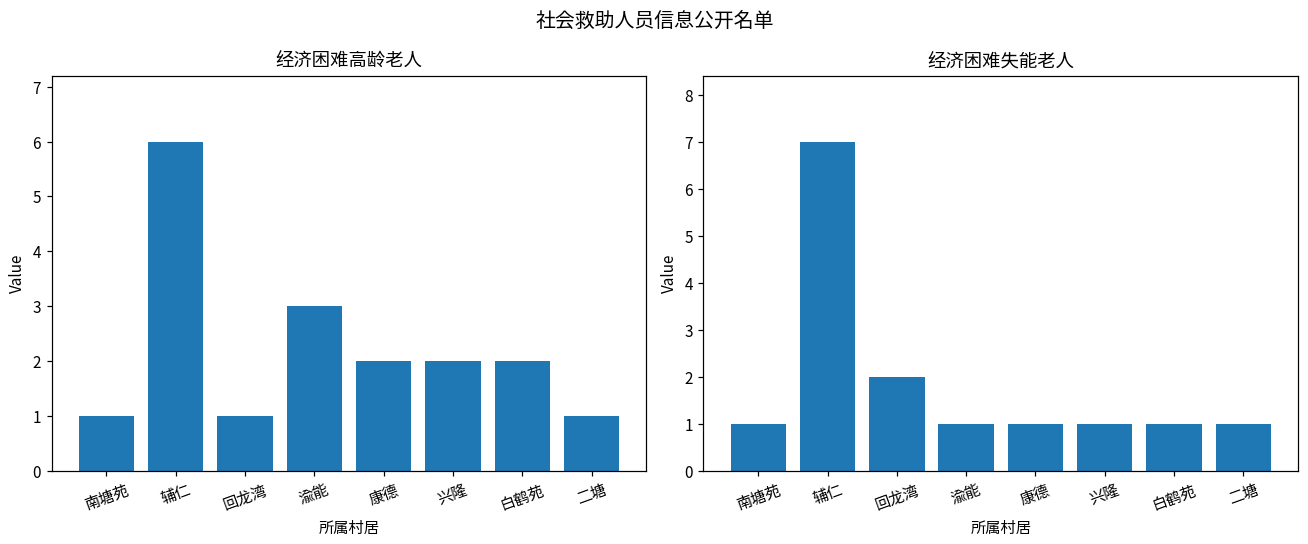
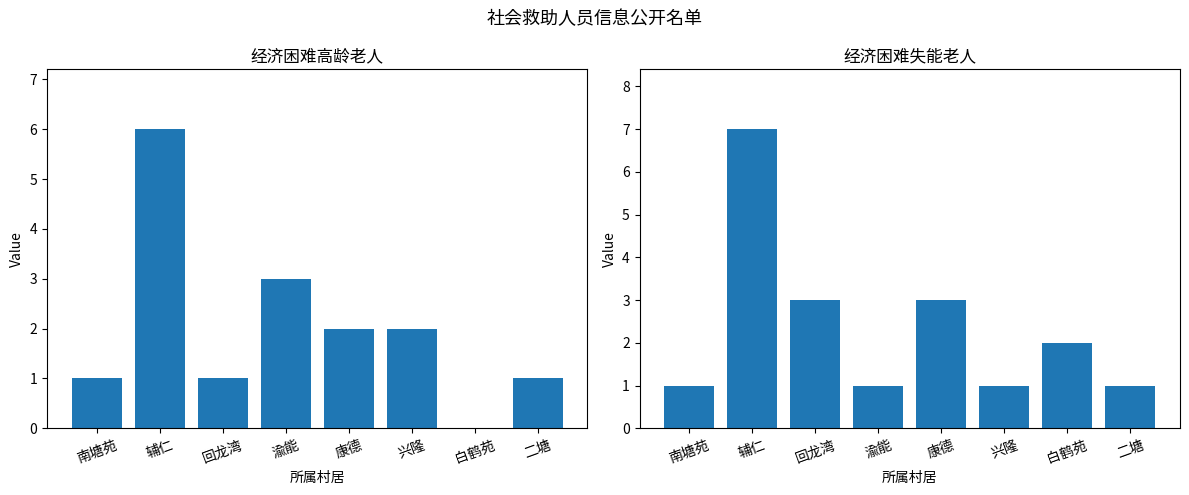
经济困难高龄老人, 白鹤苑: 2 -> 0
经济困难失能老人, 回龙湾: 2 -> 3
经济困难失能老人, 康德: 1 -> 3
经济困难失能老人, 白鹤苑: 1 -> 2
